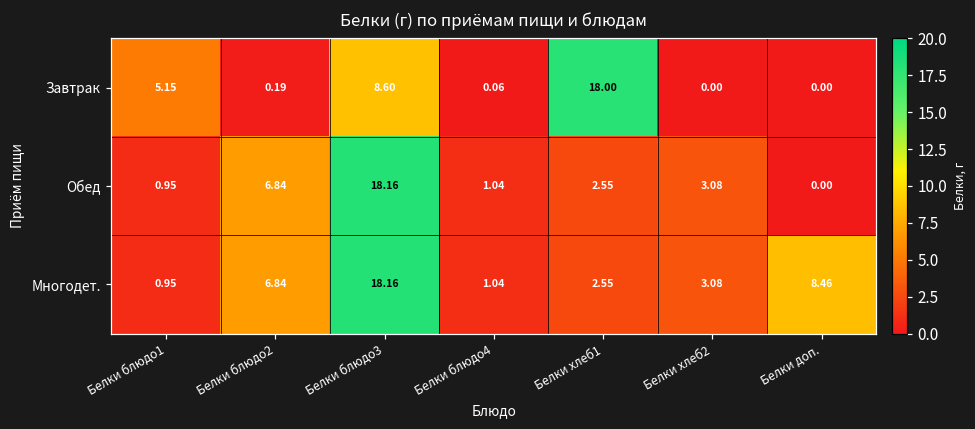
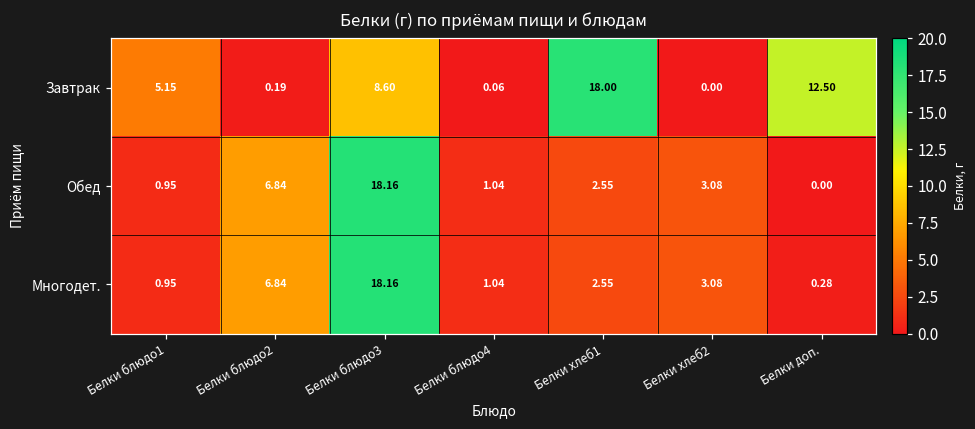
Завтрак, Белки доп.: 0.00 -> 12.50
Многодет., Белки доп.: 8.46 -> 0.28
